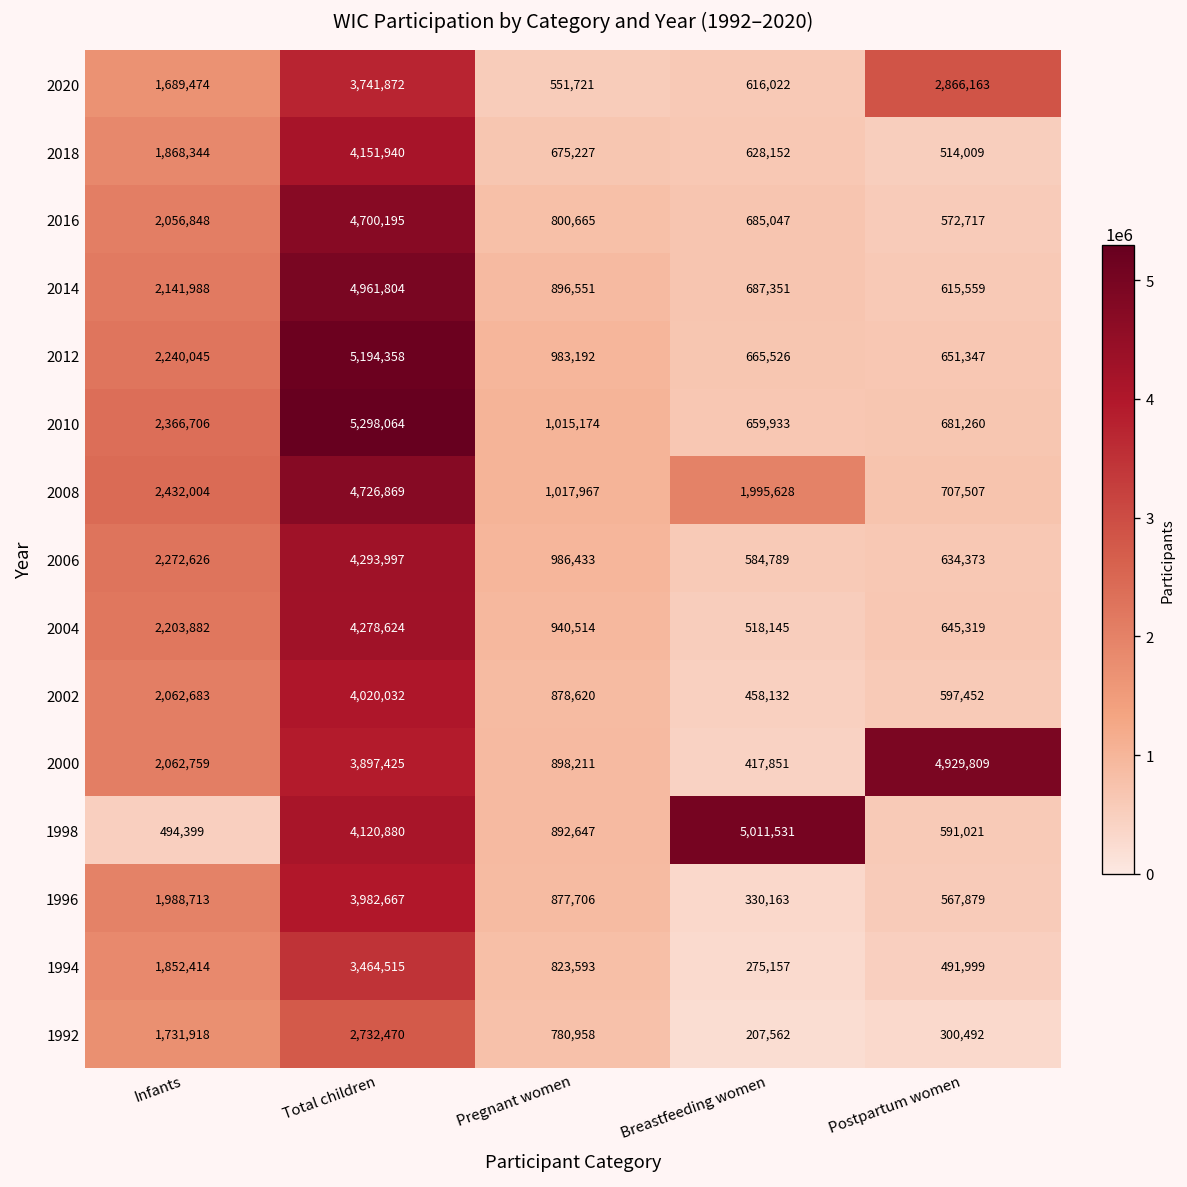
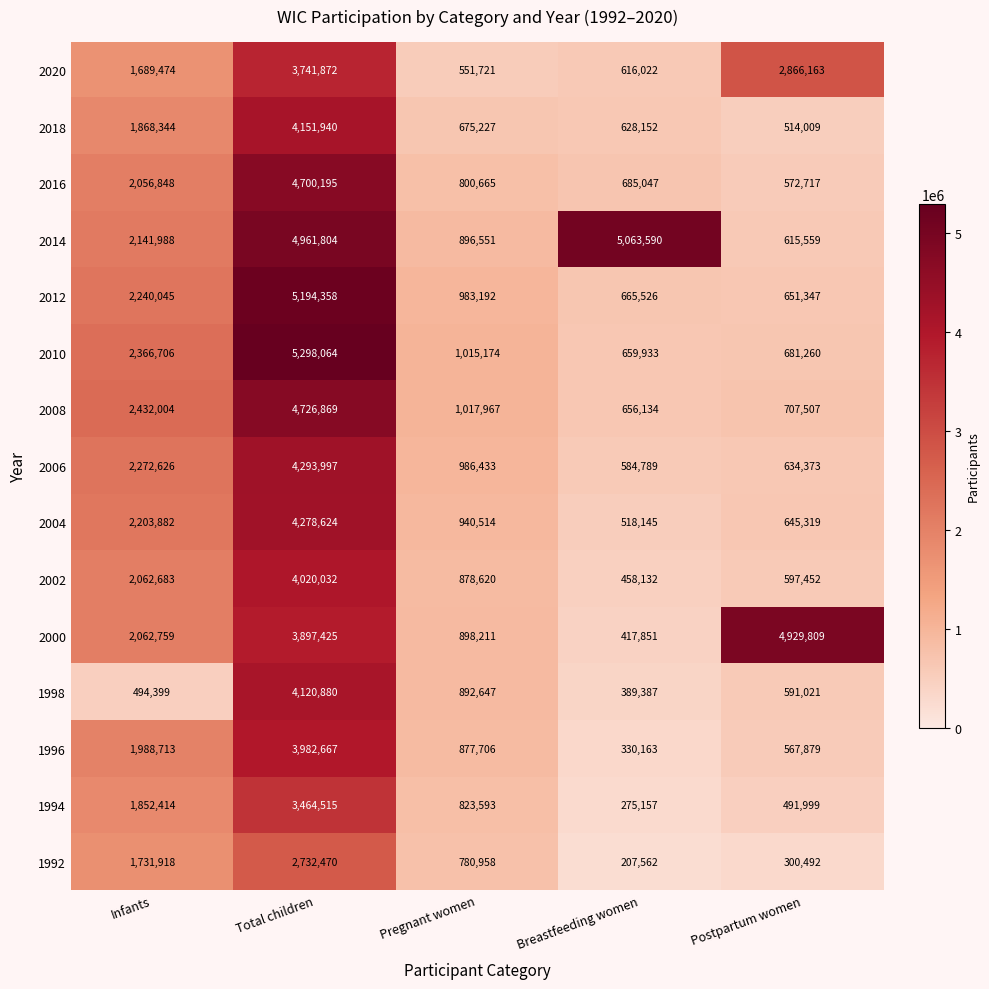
2014, Breastfeeding women: 687,351 -> 5,063,590
2008, Breastfeeding women: 1,995,628 -> 656,134
1998, Breastfeeding women: 5,011,531 -> 389,387
